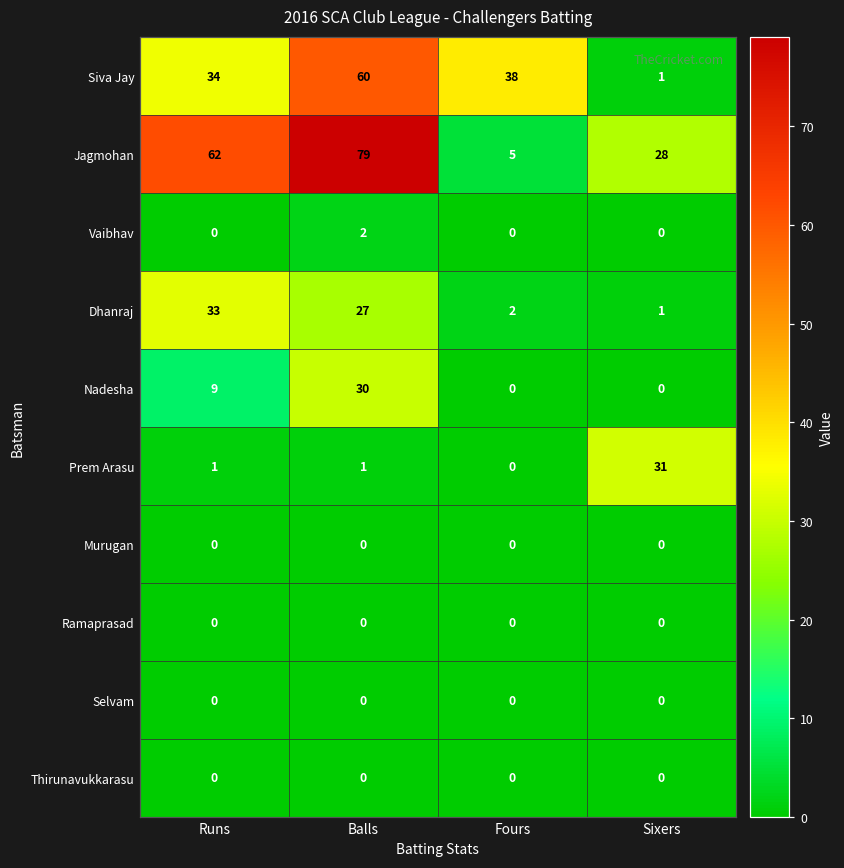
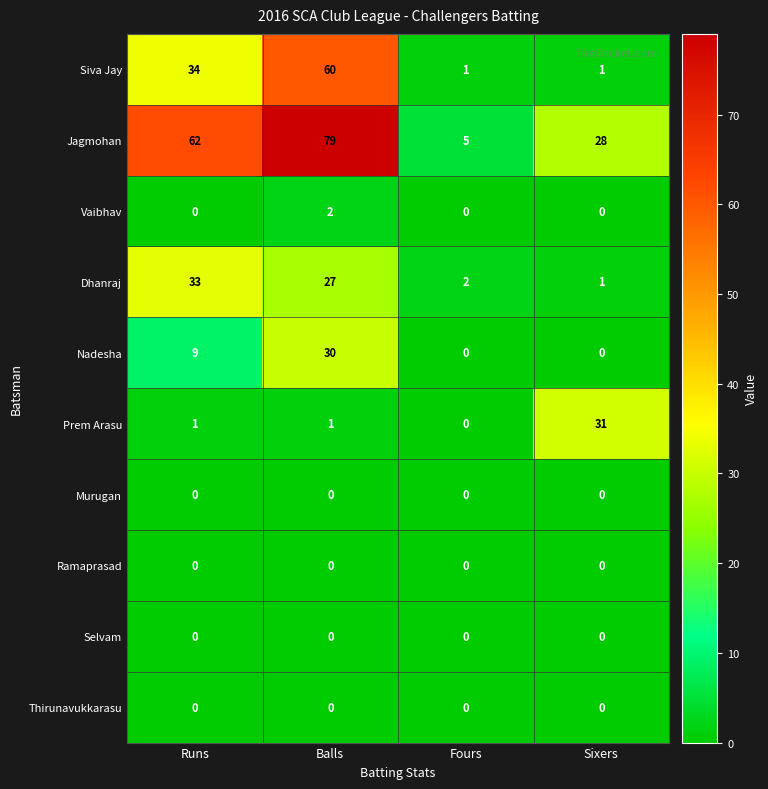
Siva Jay, Fours: 38 -> 1
